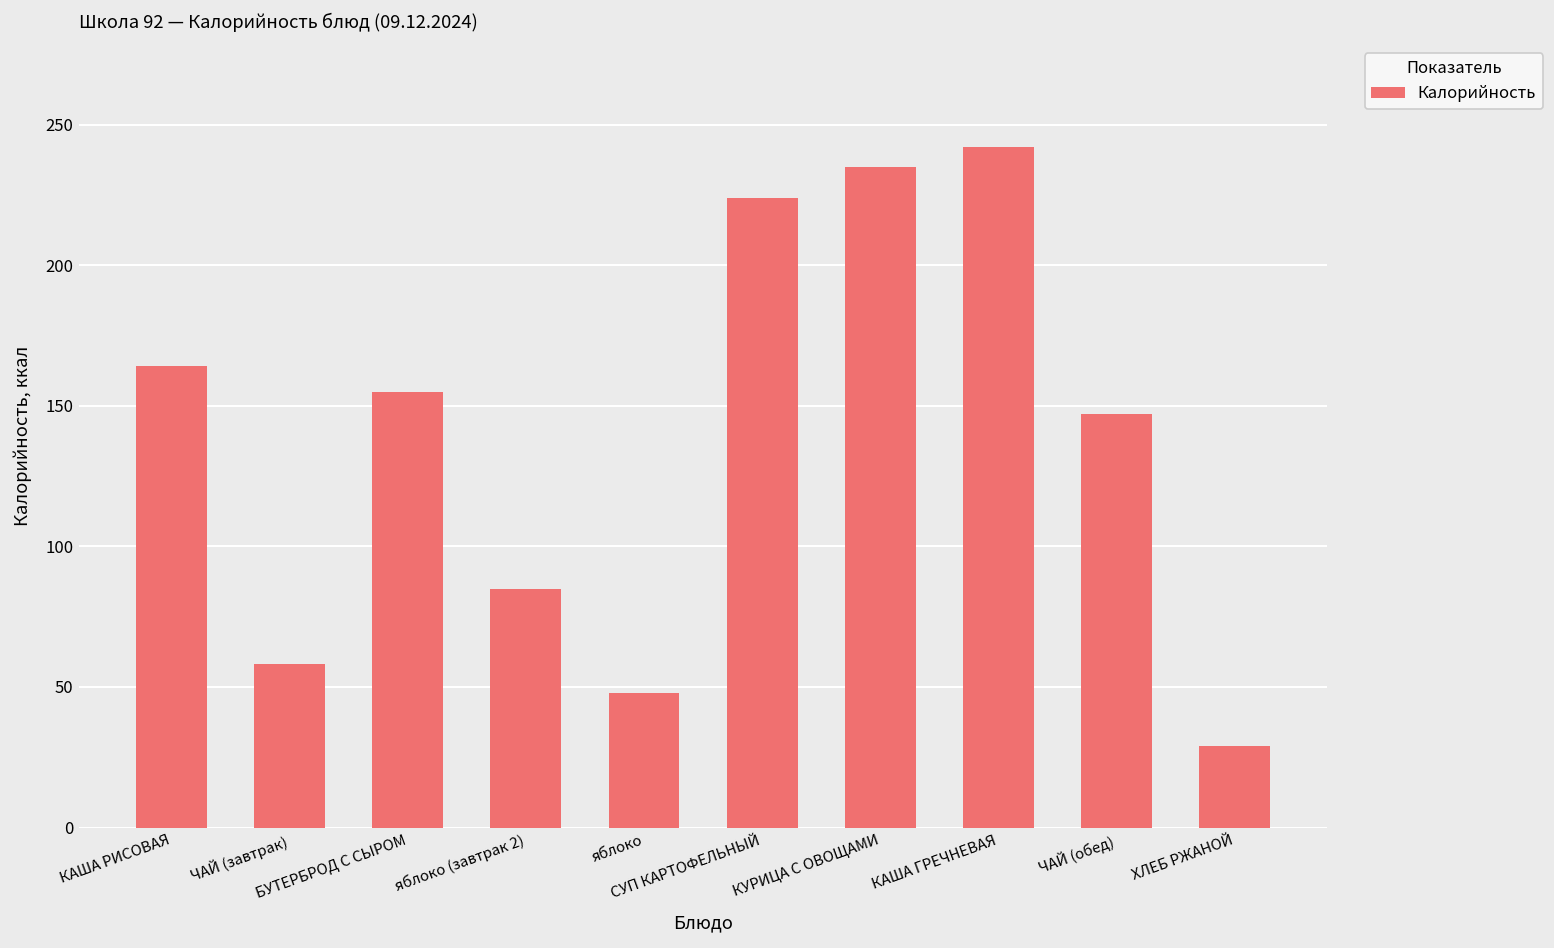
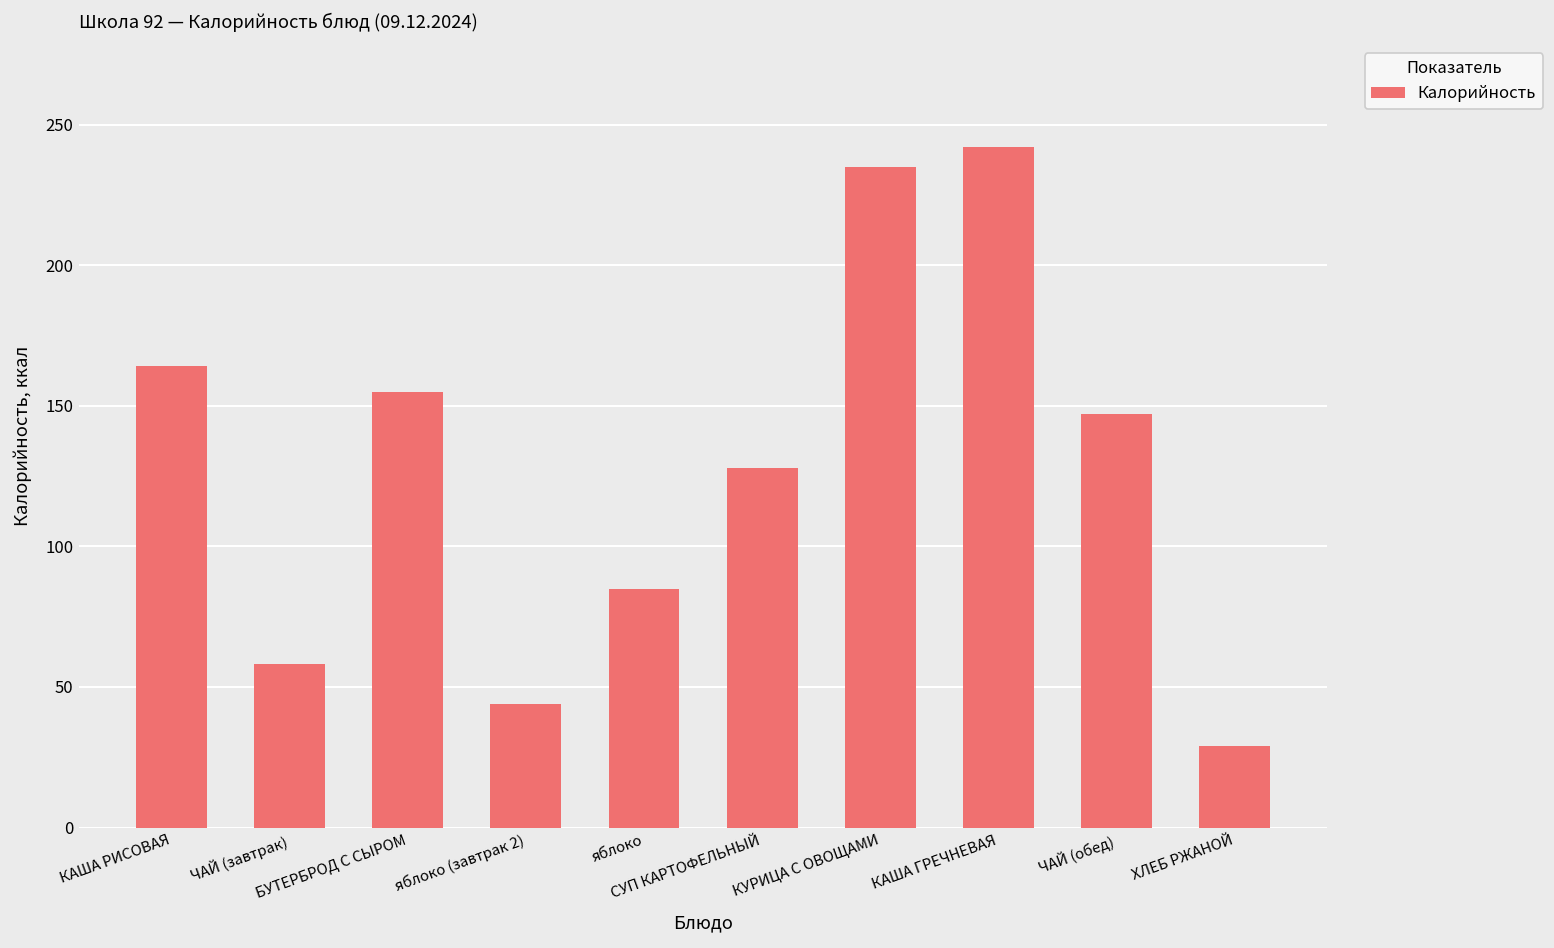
яблоко (завтрак 2): 85 -> 44
яблоко: 48 -> 85
СУП КАРТОФЕЛЬНЫЙ: 224 -> 128
